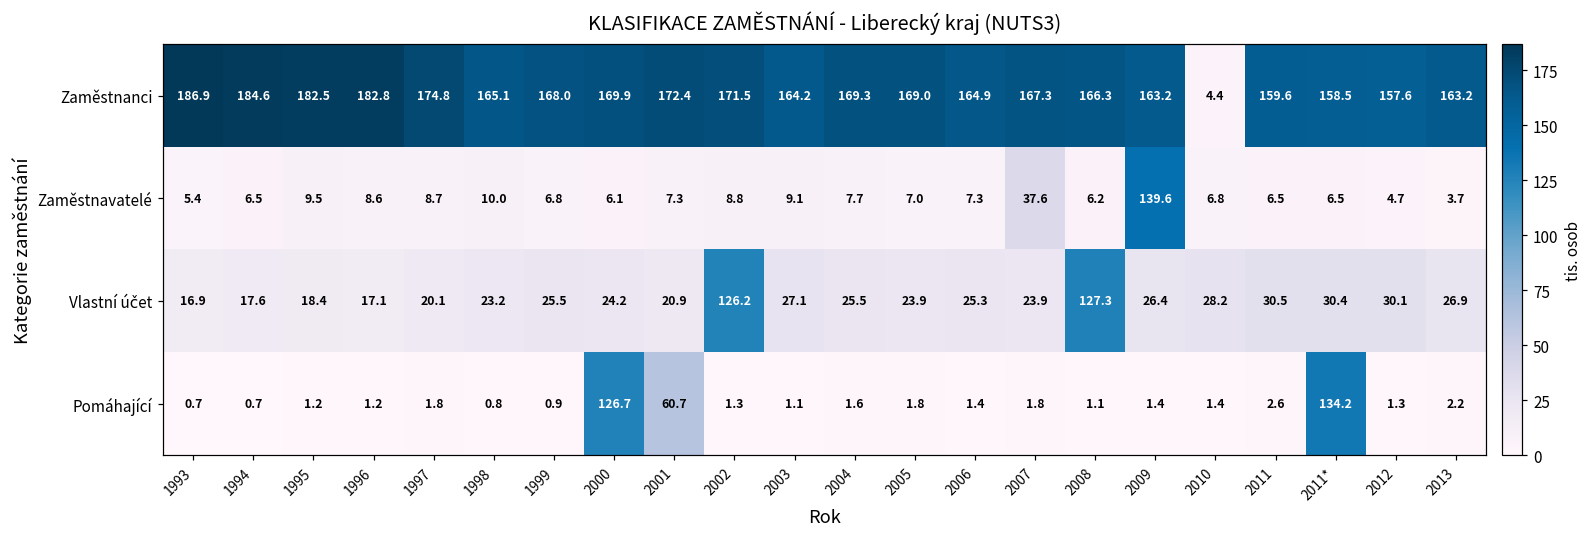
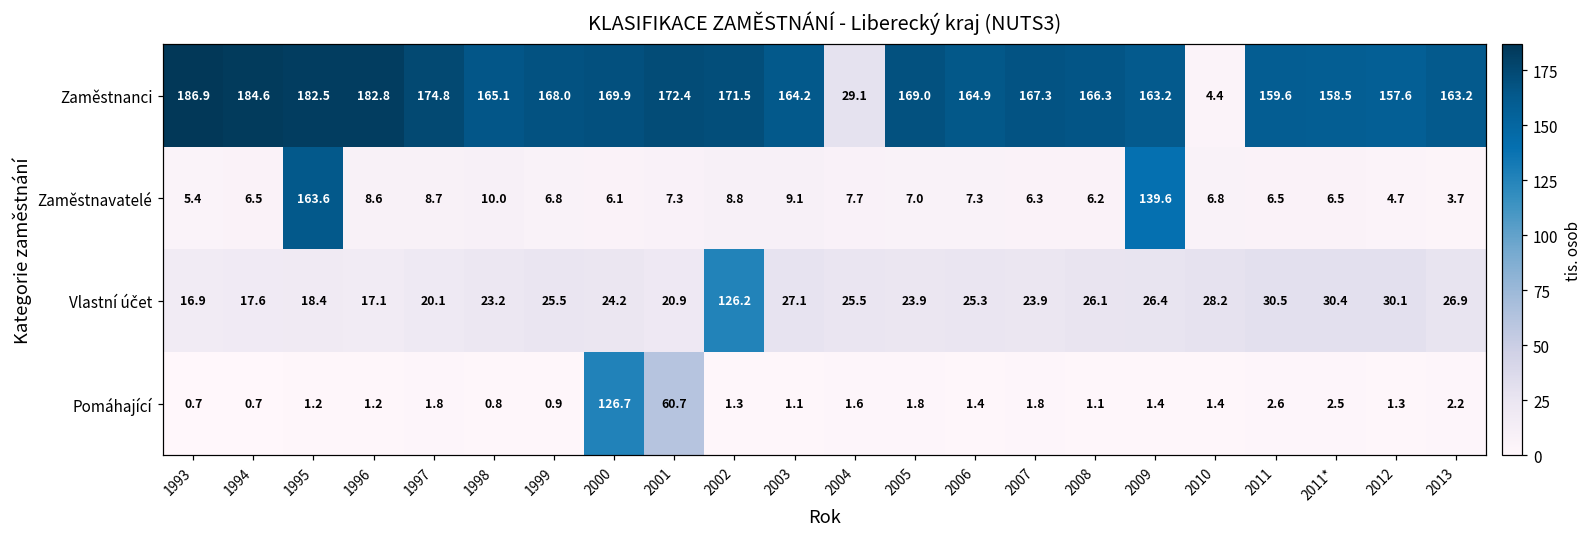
Zaměstnanci, 2004: 169.3 -> 29.1
Zaměstnavatelé, 1995: 9.5 -> 163.6
Zaměstnavatelé, 2007: 37.6 -> 6.3
Vlastní účet, 2008: 127.3 -> 26.1
Pomáhající, 2011*: 134.2 -> 2.5
